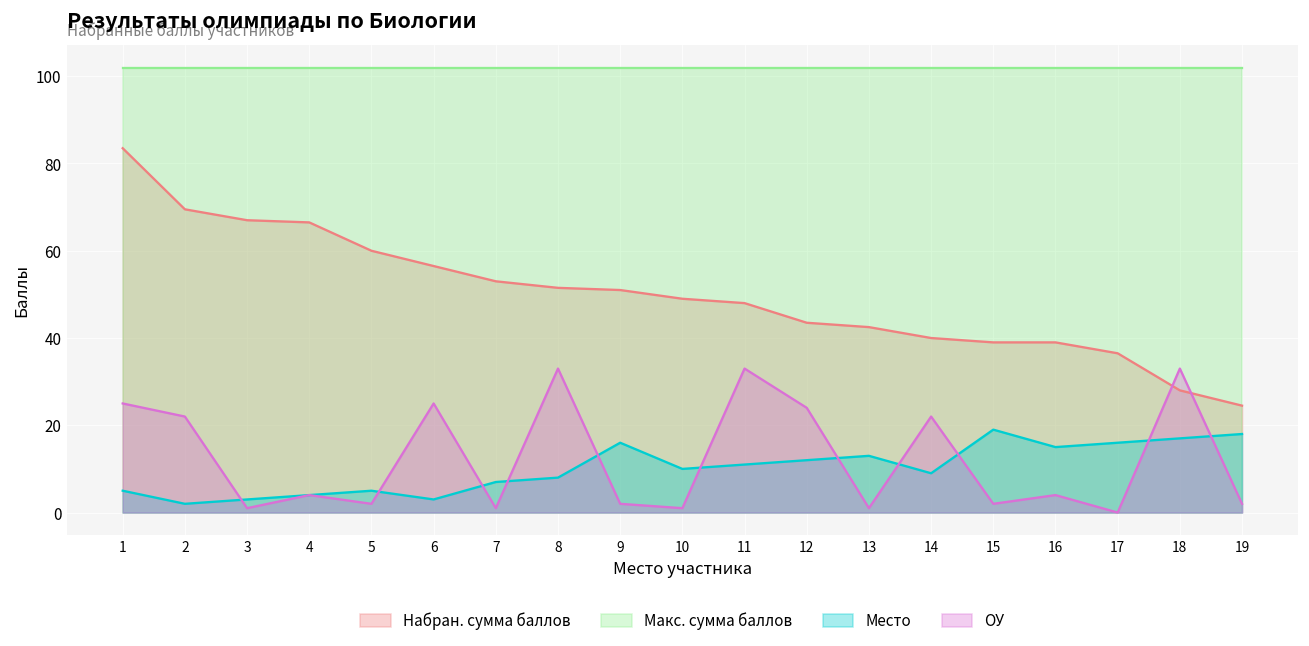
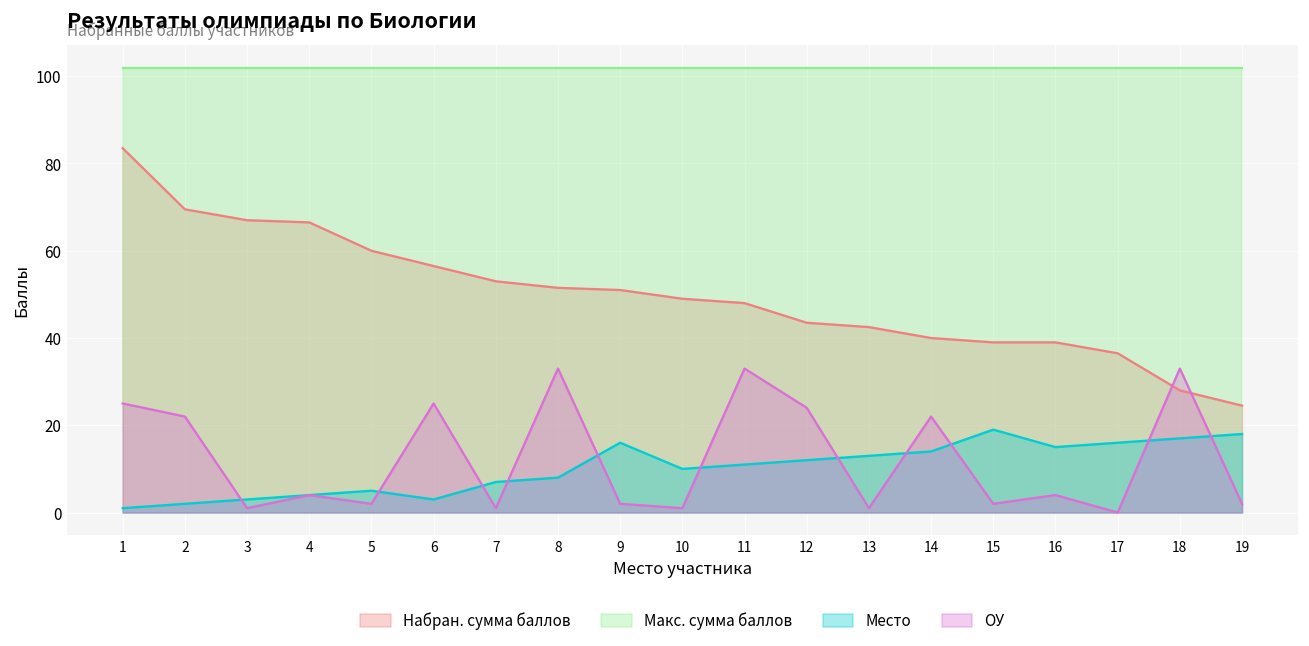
Место, 1: 5 -> 1
Место, 14: 9 -> 14
